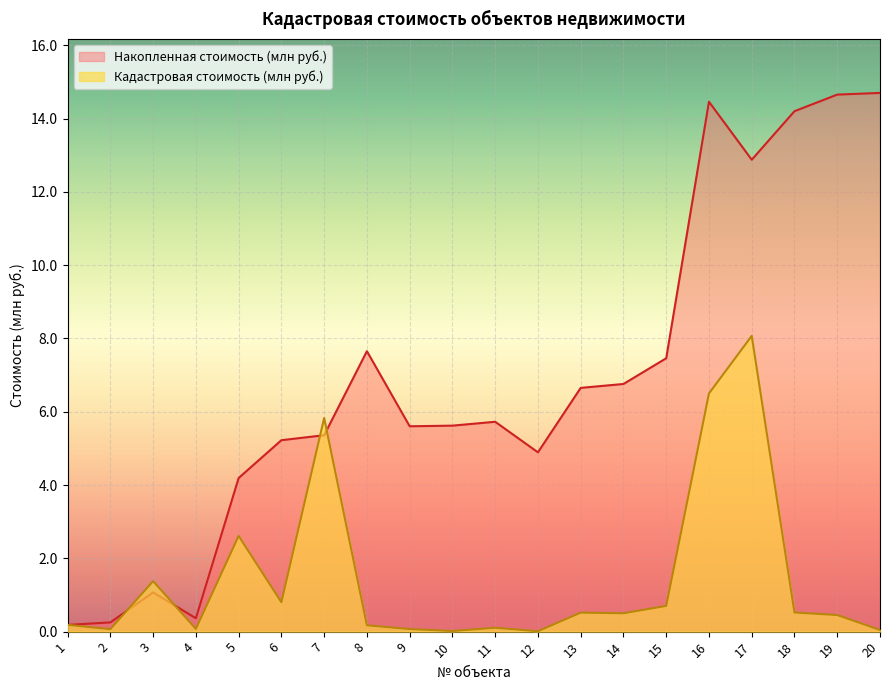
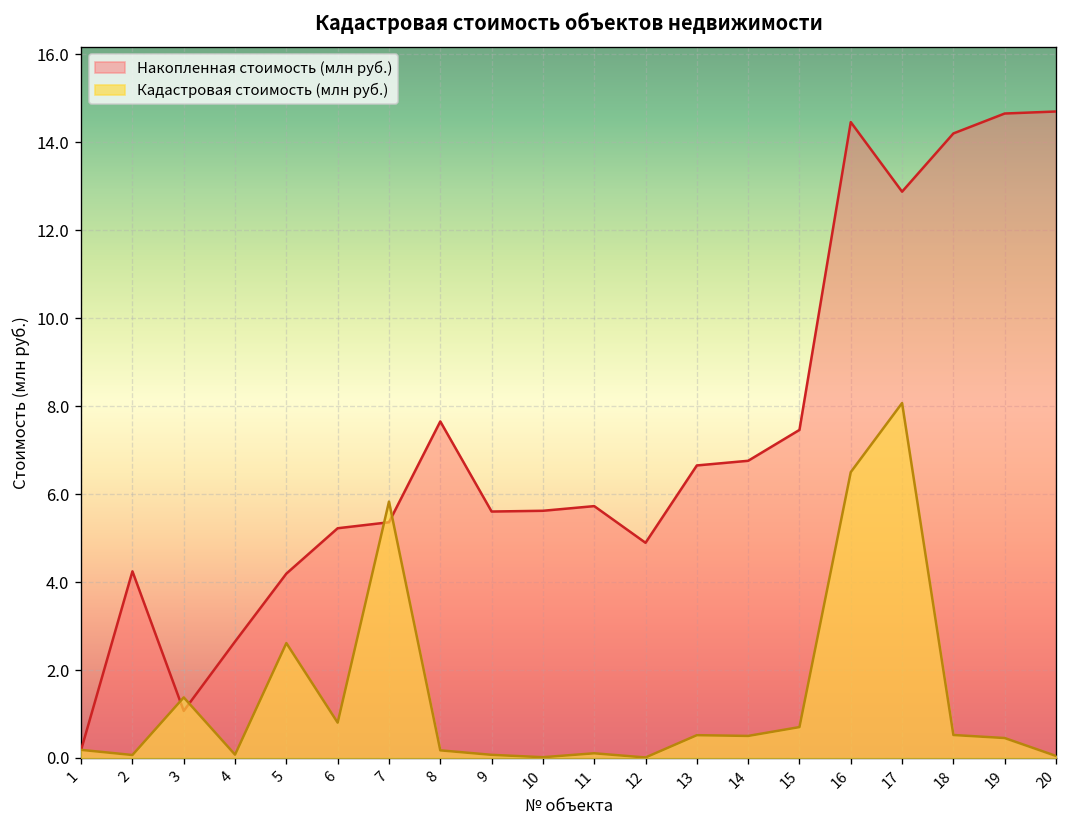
Накопленная стоимость (млн руб.), 2: 0.3 -> 4.2
Накопленная стоимость (млн руб.), 4: 0.4 -> 2.6
